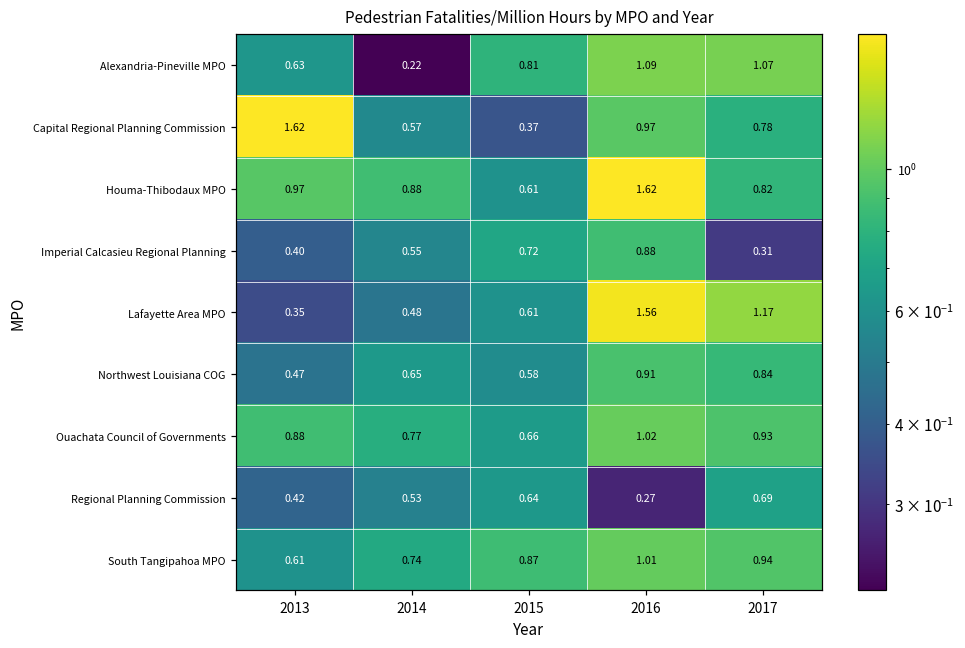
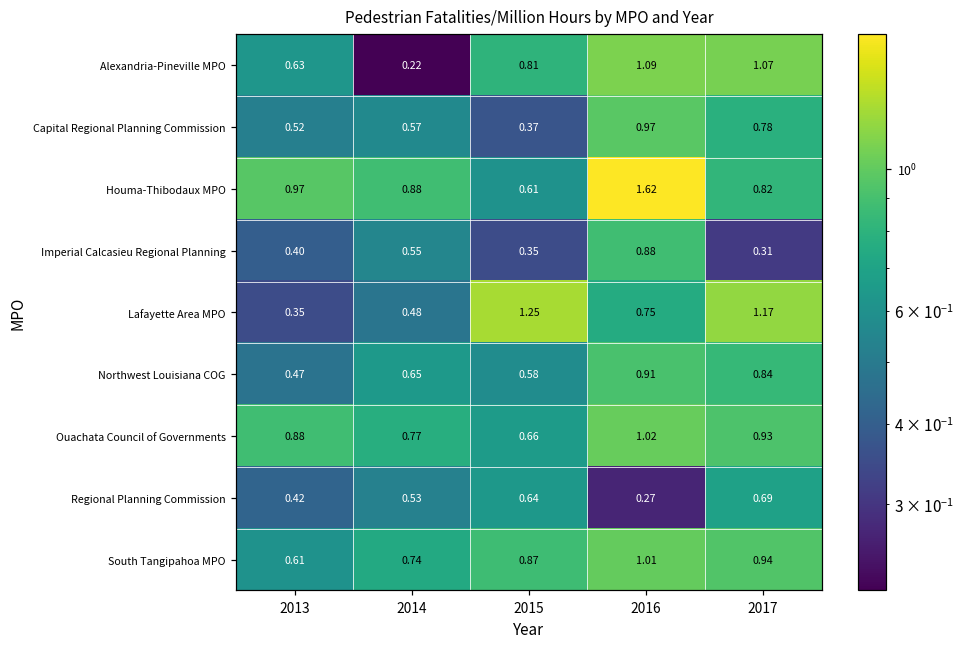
Capital Regional Planning Commission, 2013: 1.62 -> 0.52
Imperial Calcasieu Regional Planning, 2015: 0.72 -> 0.35
Lafayette Area MPO, 2015: 0.61 -> 1.25
Lafayette Area MPO, 2016: 1.56 -> 0.75
